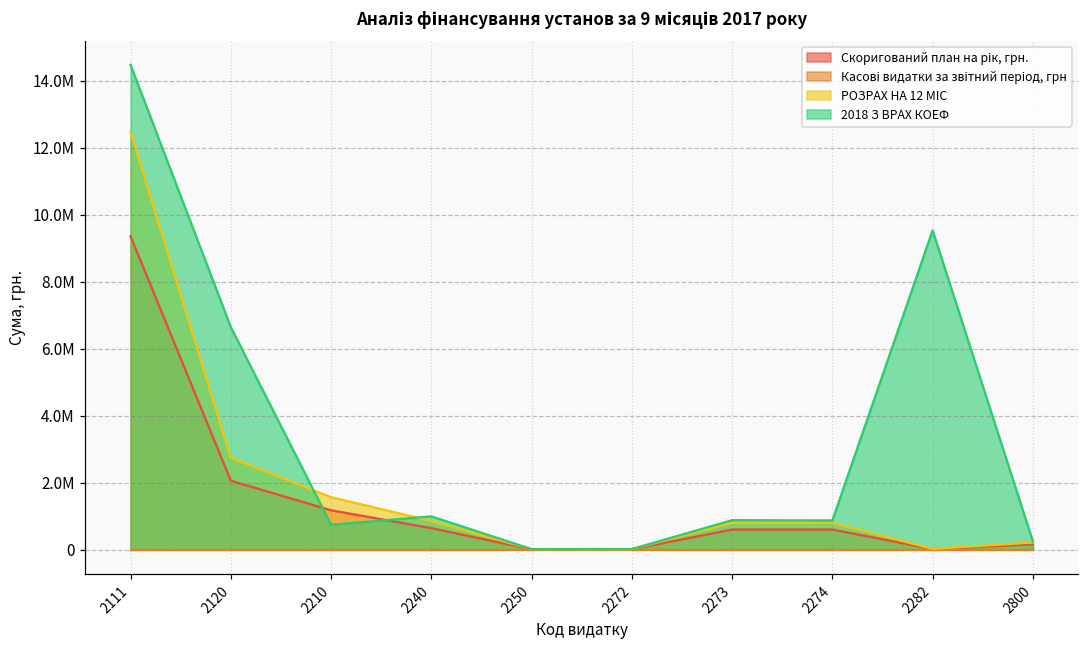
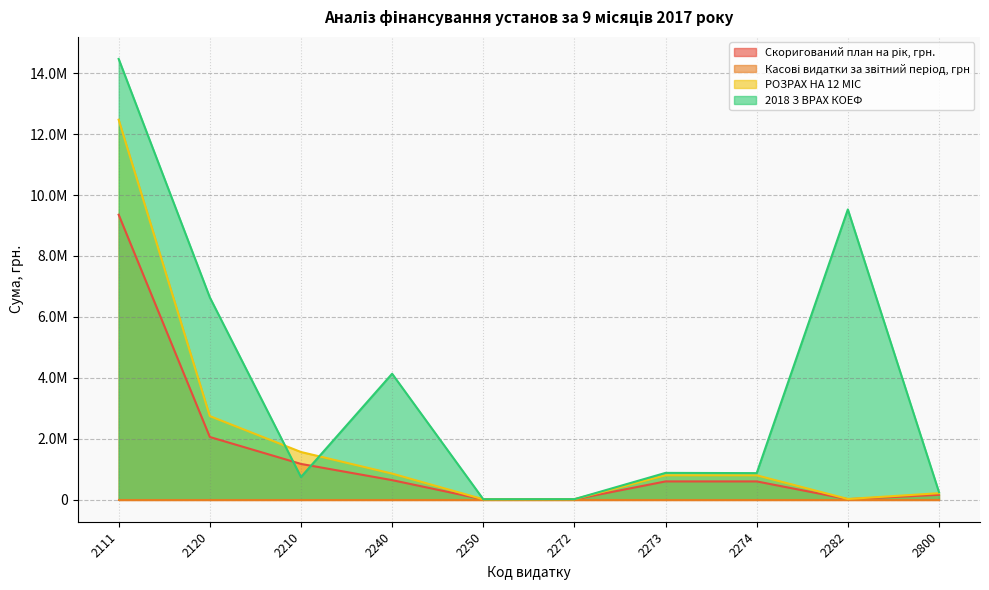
2018 З ВРАХ КОЕФ, 2240: 1000000 -> 4100000
